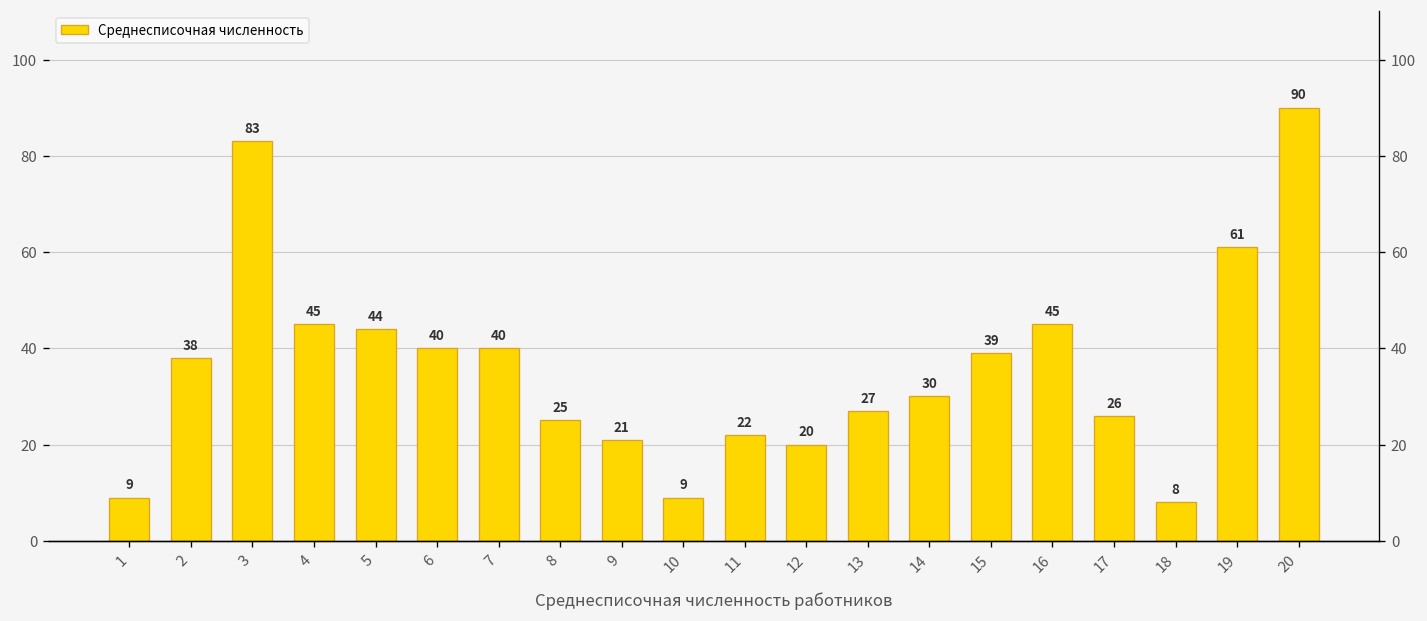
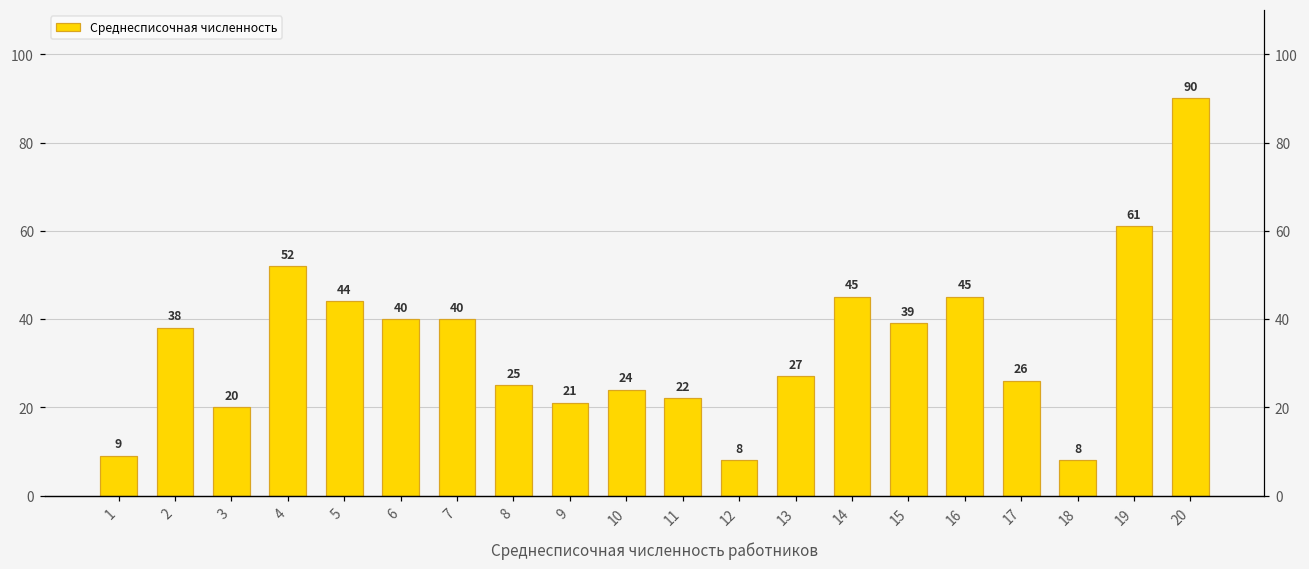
3: 83 -> 20
4: 45 -> 52
10: 9 -> 24
12: 20 -> 8
14: 30 -> 45
